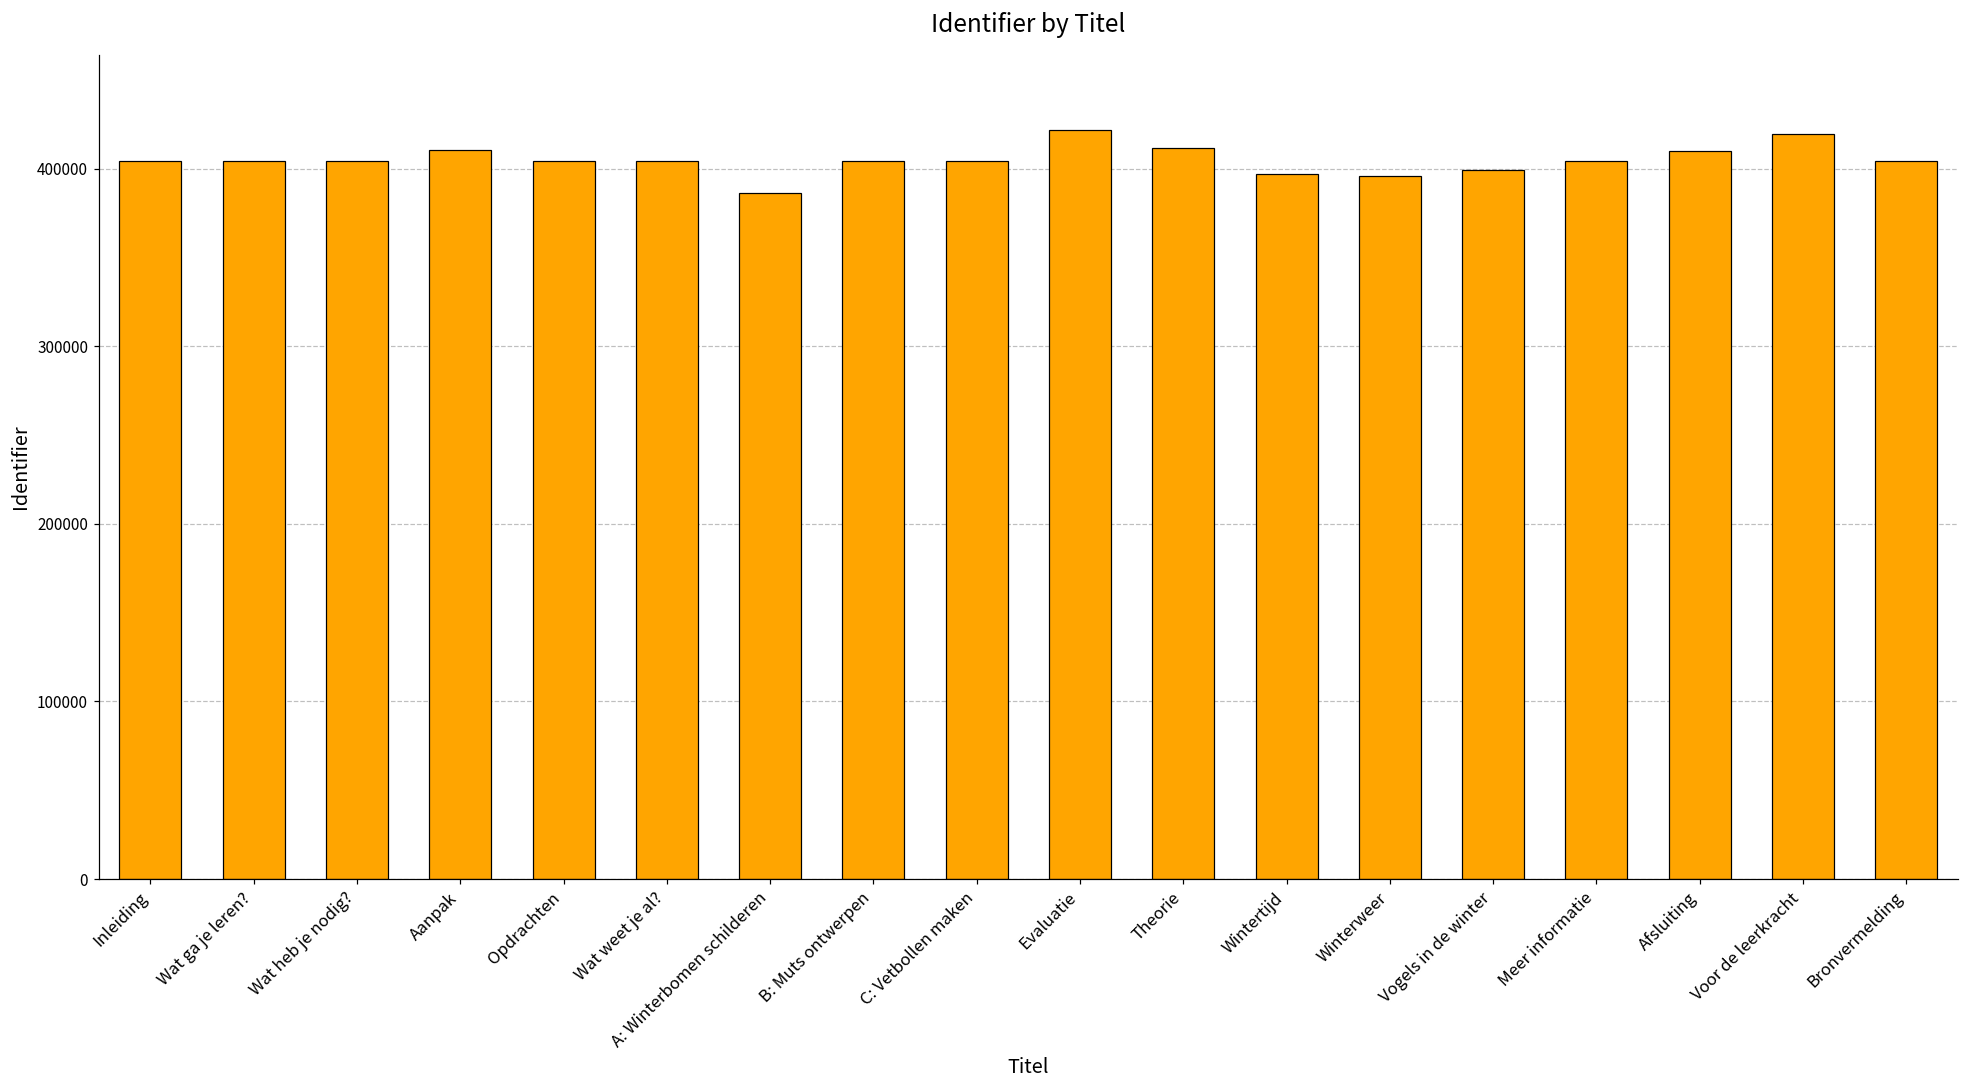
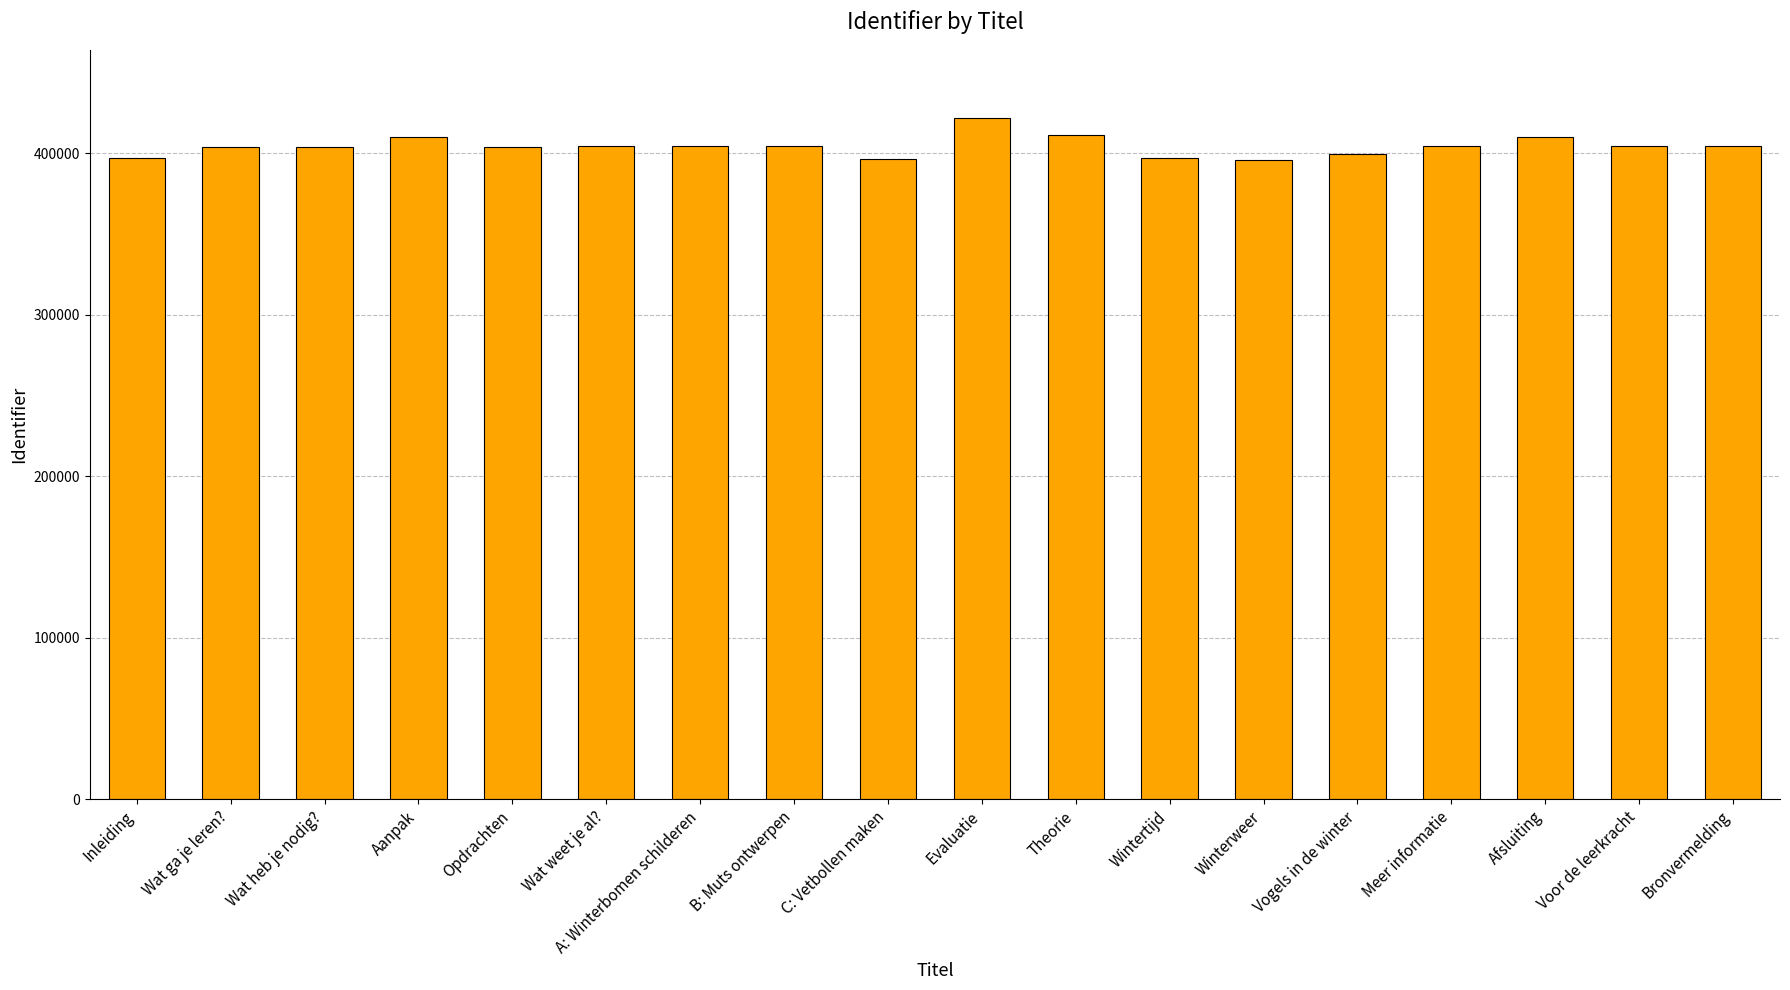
Inleiding: 404000 -> 397000
A: Winterbomen schilderen: 387000 -> 404000
C: Vetbollen maken: 404000 -> 396000
Voor de leerkracht: 420000 -> 404000
